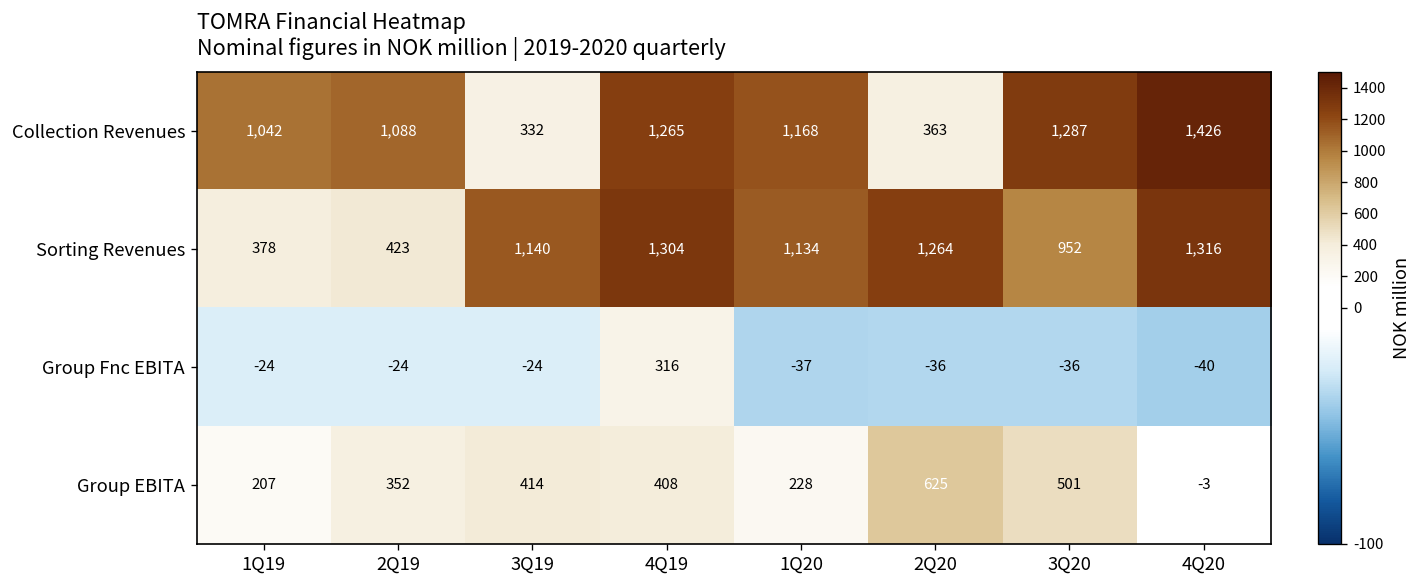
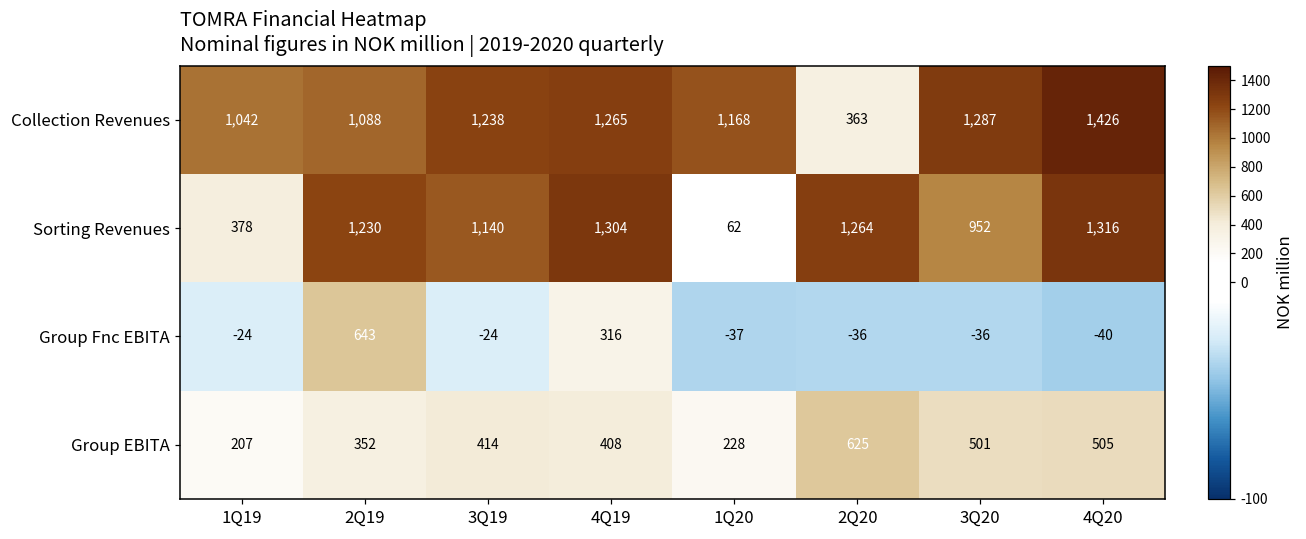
Collection Revenues, 3Q19: 332 -> 1,238
Sorting Revenues, 2Q19: 423 -> 1,230
Sorting Revenues, 1Q20: 1,134 -> 62
Group Fnc EBITA, 2Q19: -24 -> 643
Group EBITA, 4Q20: -3 -> 505
